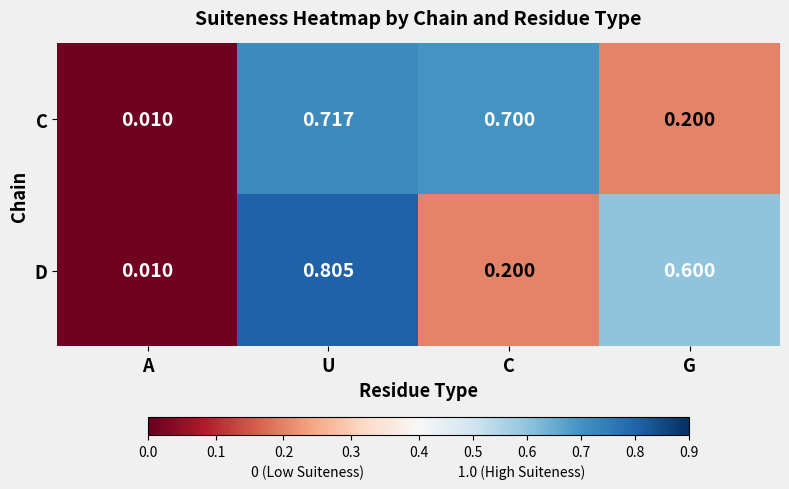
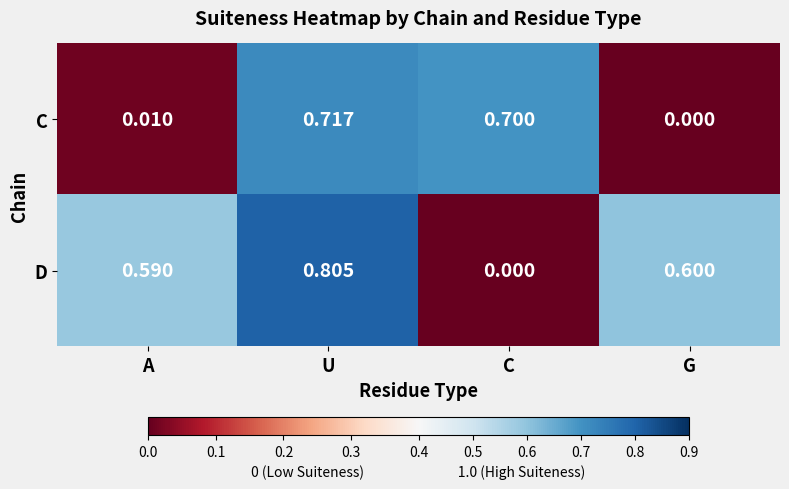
C, G: 0.200 -> 0.000
D, A: 0.010 -> 0.590
D, C: 0.200 -> 0.000
